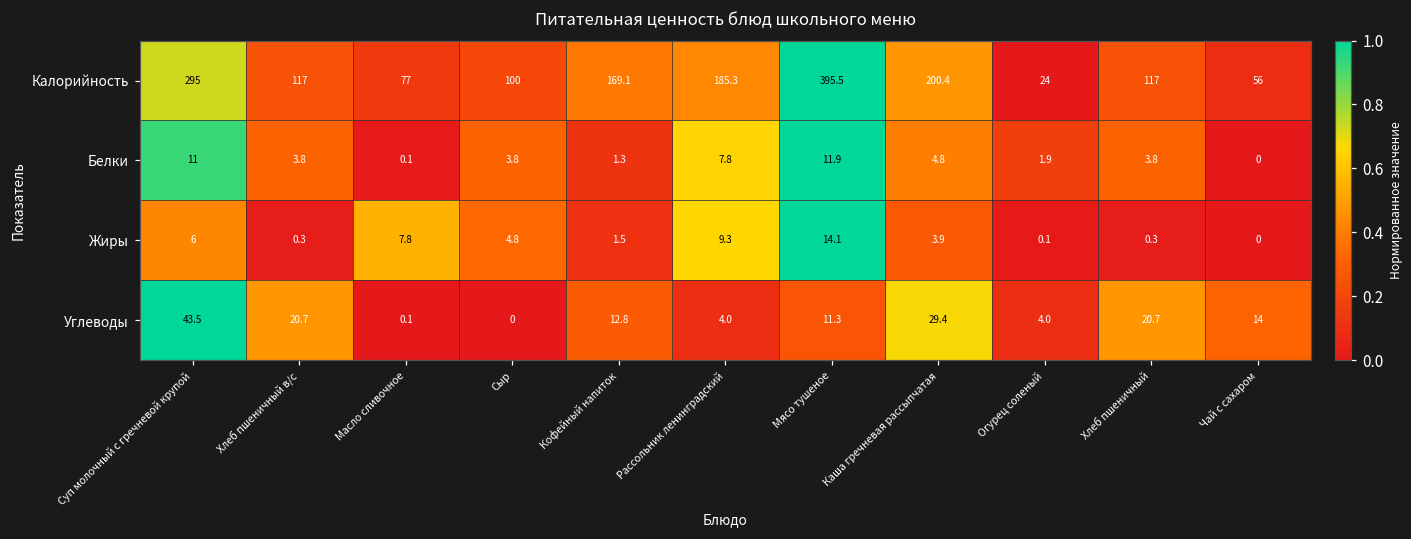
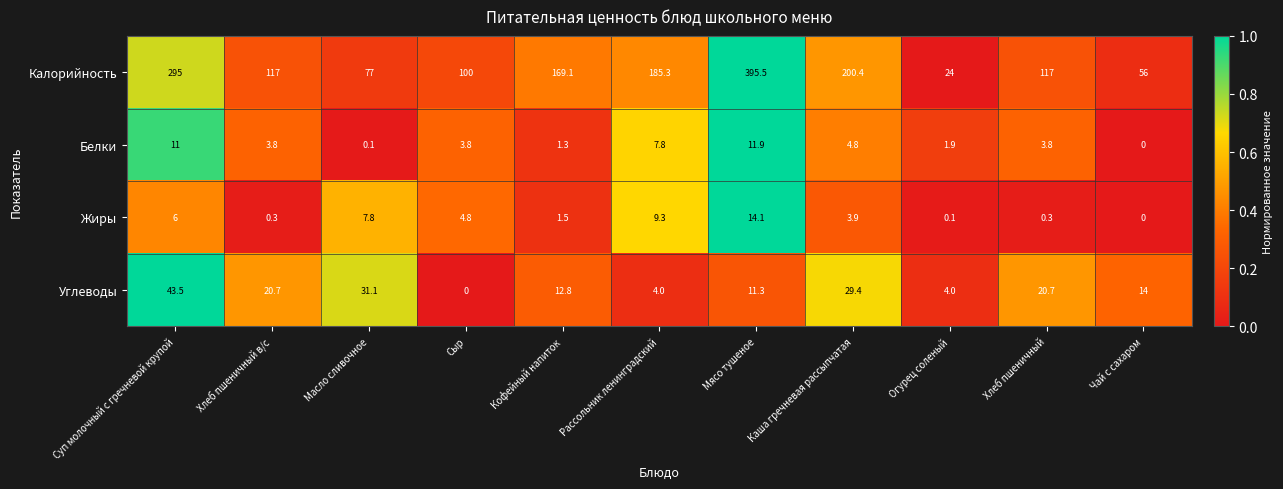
Углеводы, Масло сливочное: 0.1 -> 31.1
